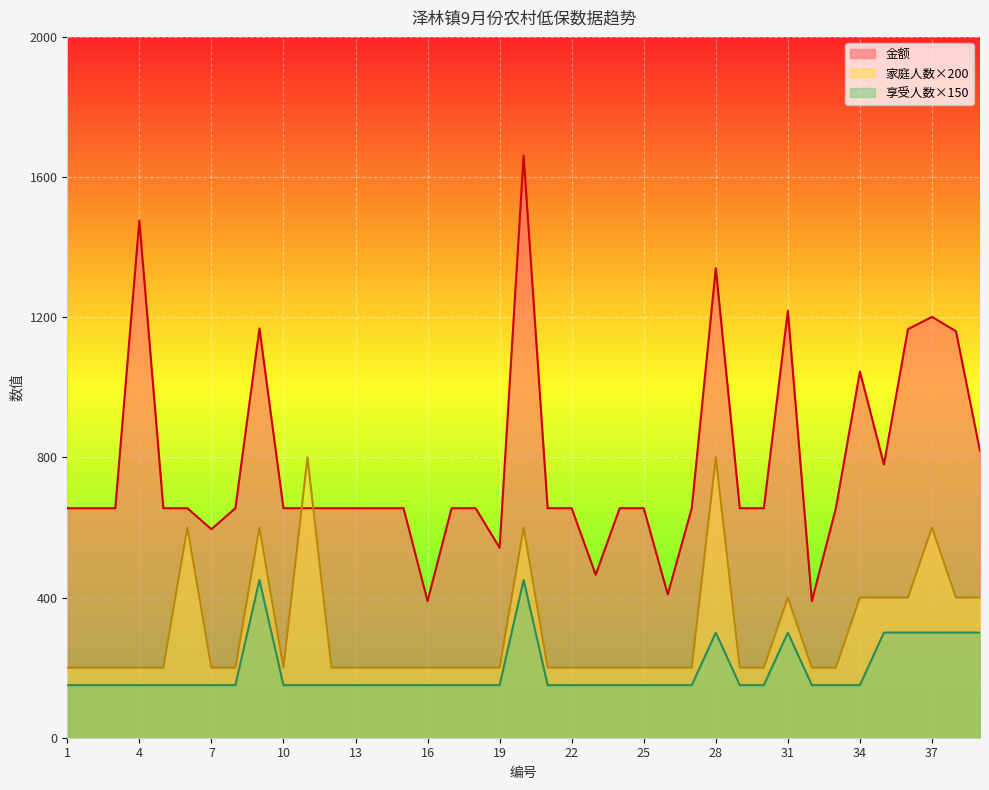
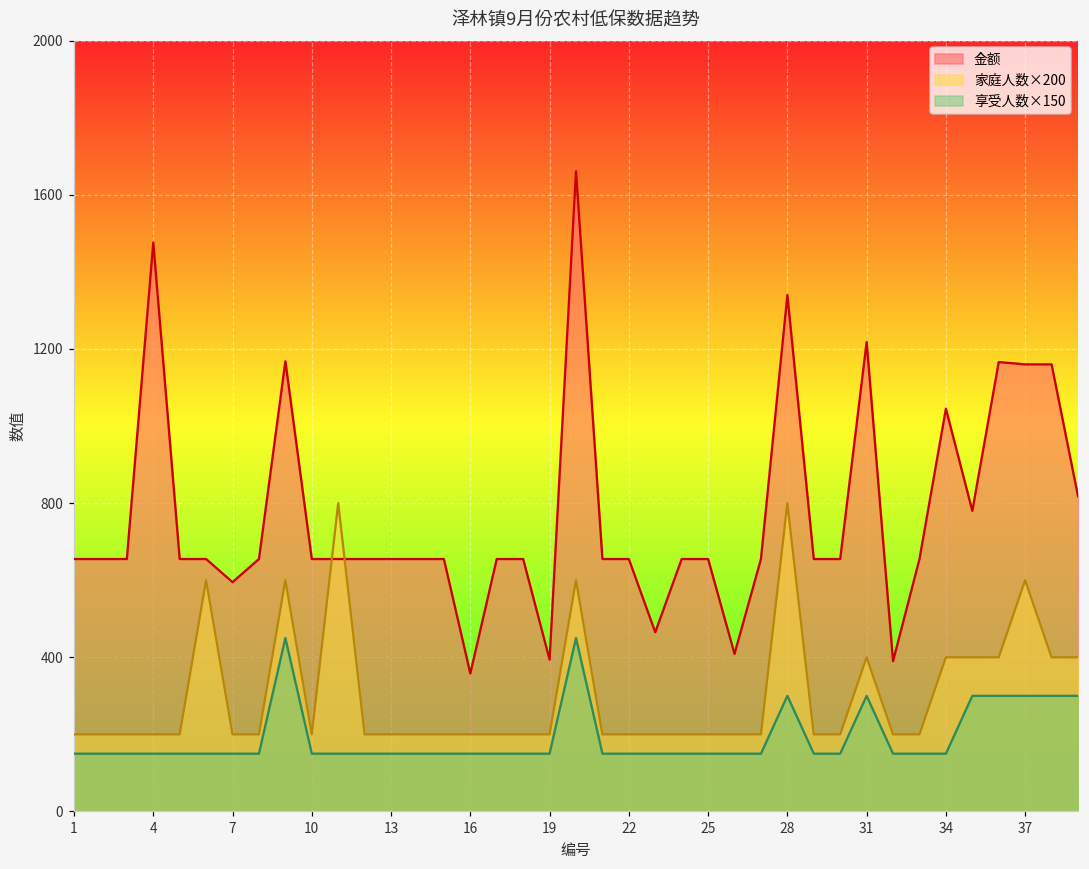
金额, 16: 390 -> 360
金额, 19: 540 -> 390
金额, 37: 1200 -> 1160
